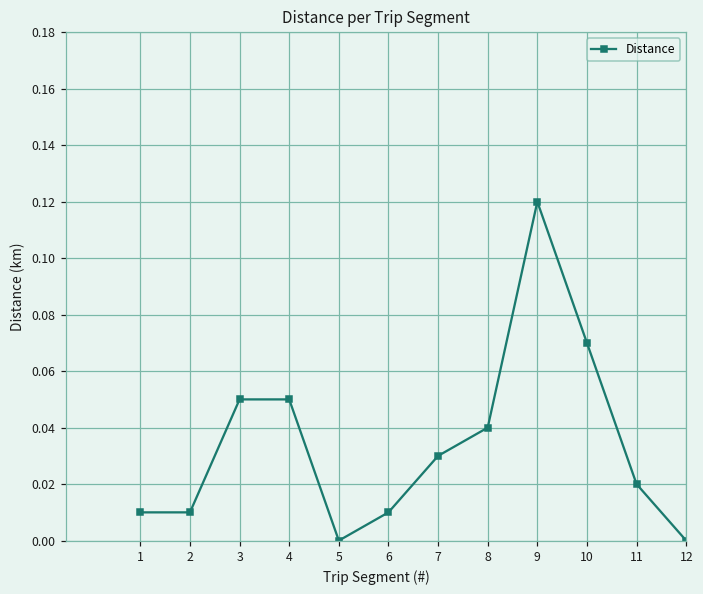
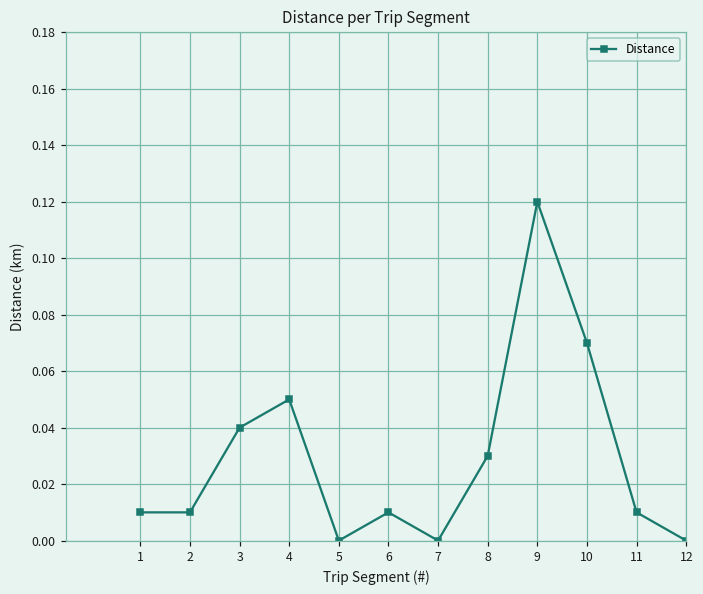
3: 0.05 -> 0.04
7: 0.03 -> 0.00
8: 0.04 -> 0.03
11: 0.02 -> 0.01
